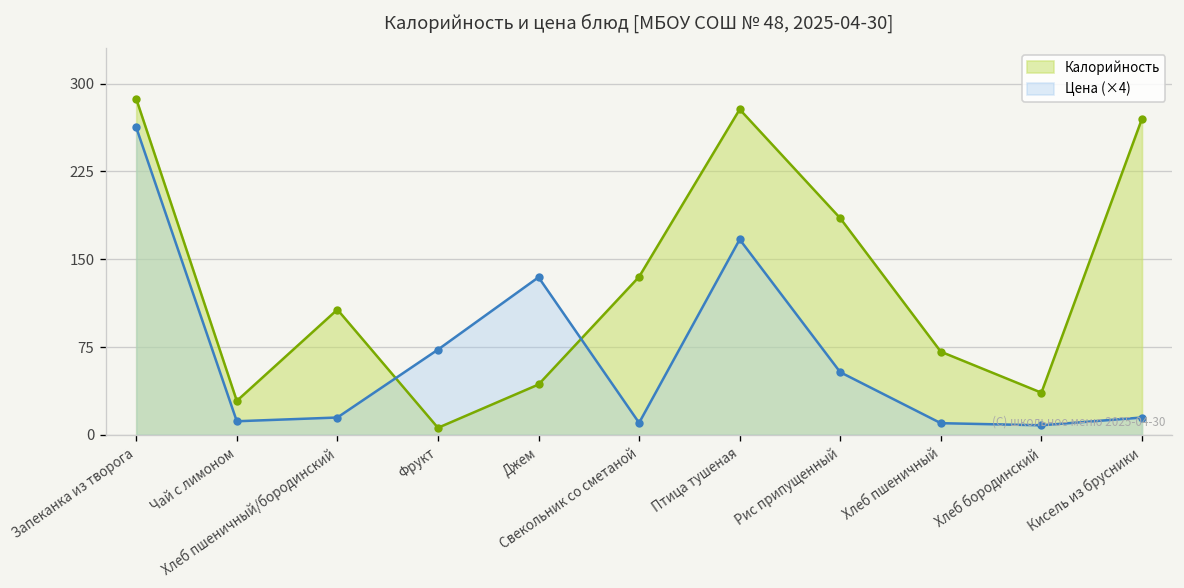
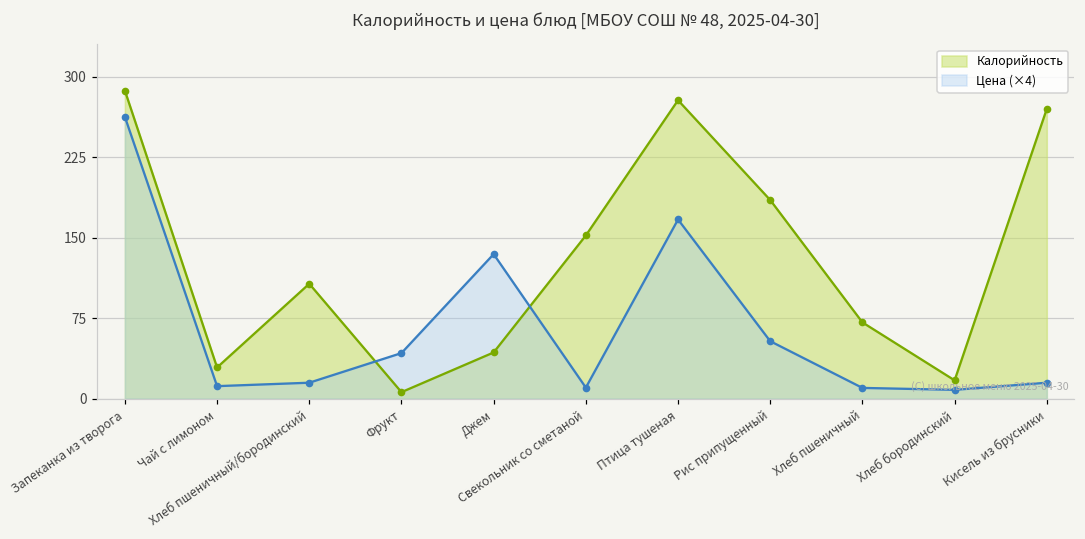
Цена (×4), Фрукт: 70 -> 40
Калорийность, Свекольник со сметаной: 140 -> 150
Калорийность, Хлеб бородинский: 40 -> 20
